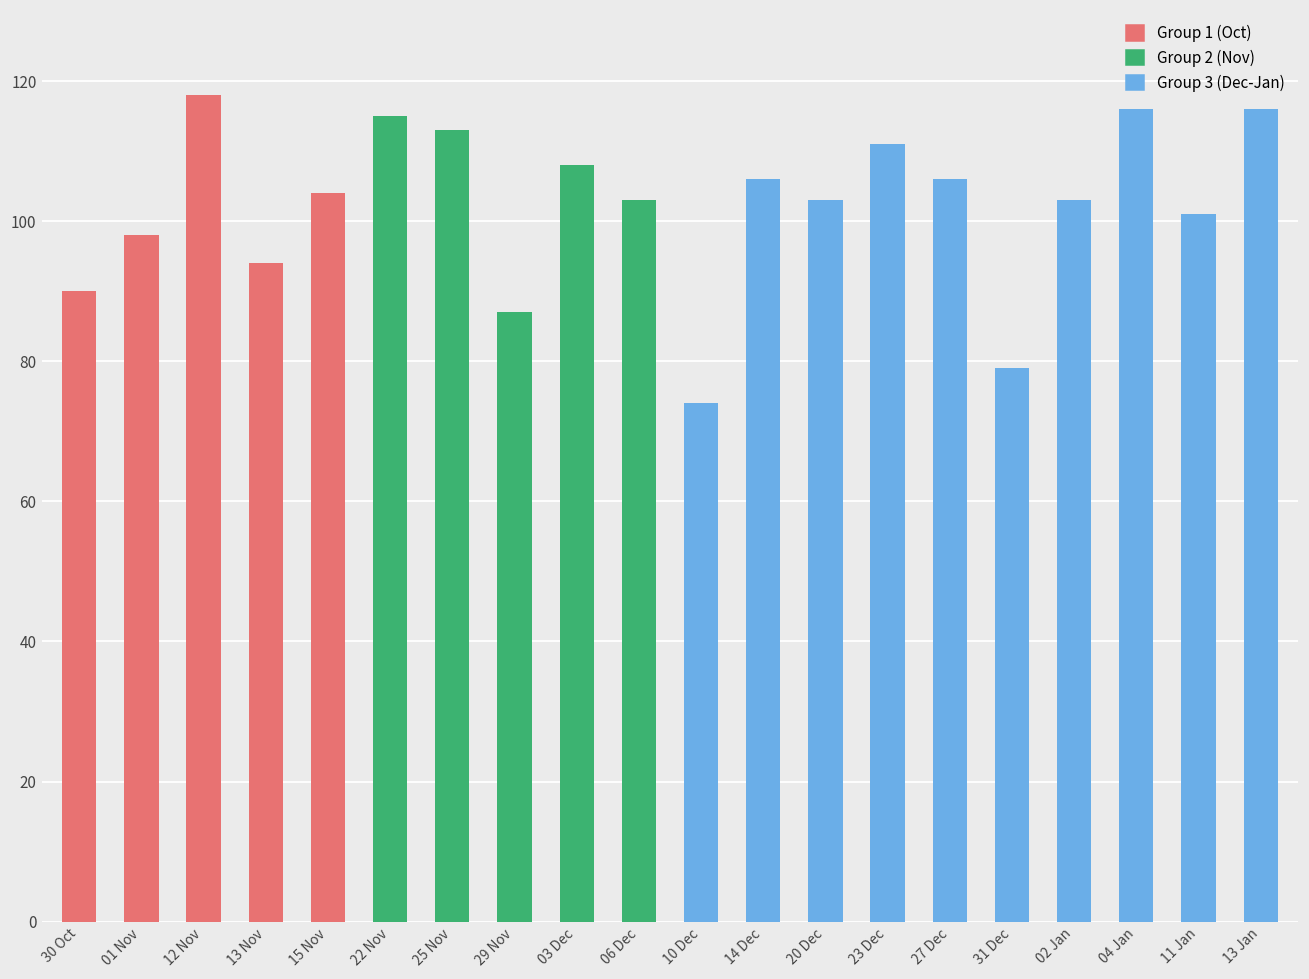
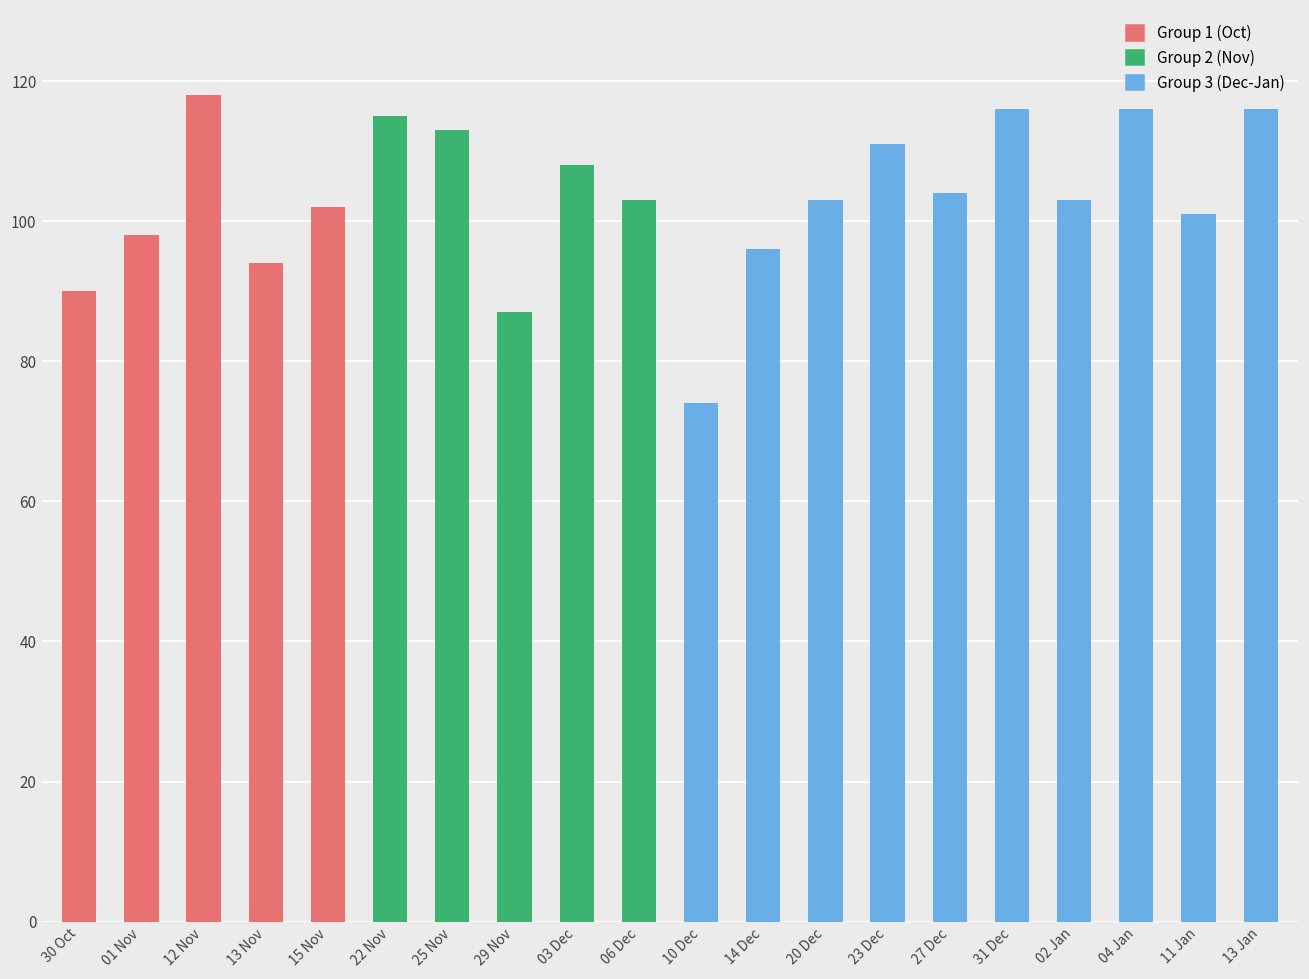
15 Nov: 104 -> 102
14 Dec: 106 -> 96
27 Dec: 106 -> 104
31 Dec: 79 -> 116
